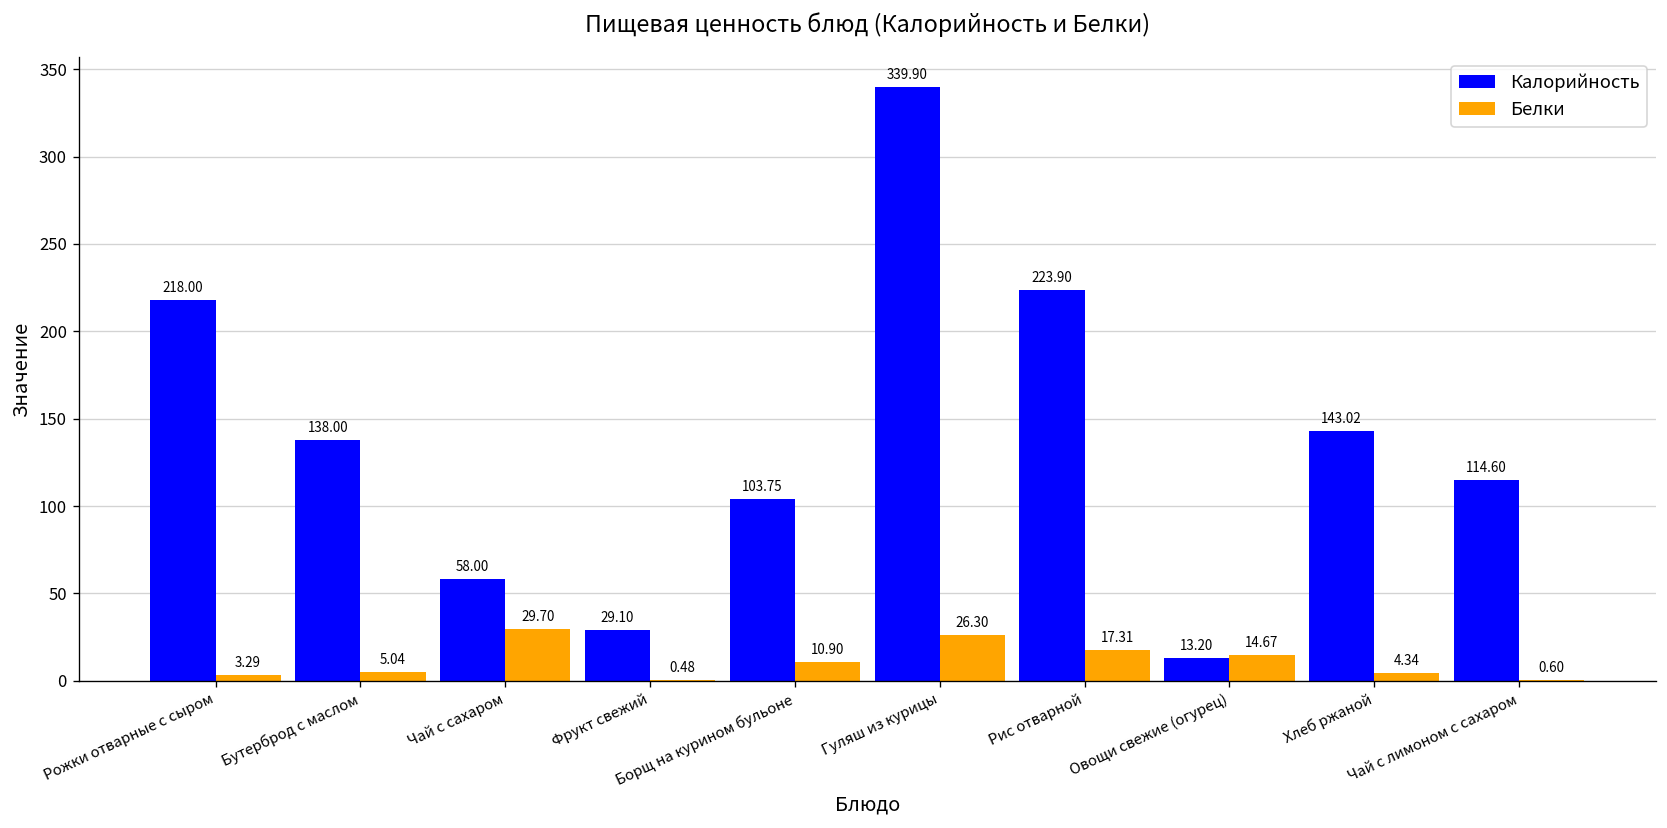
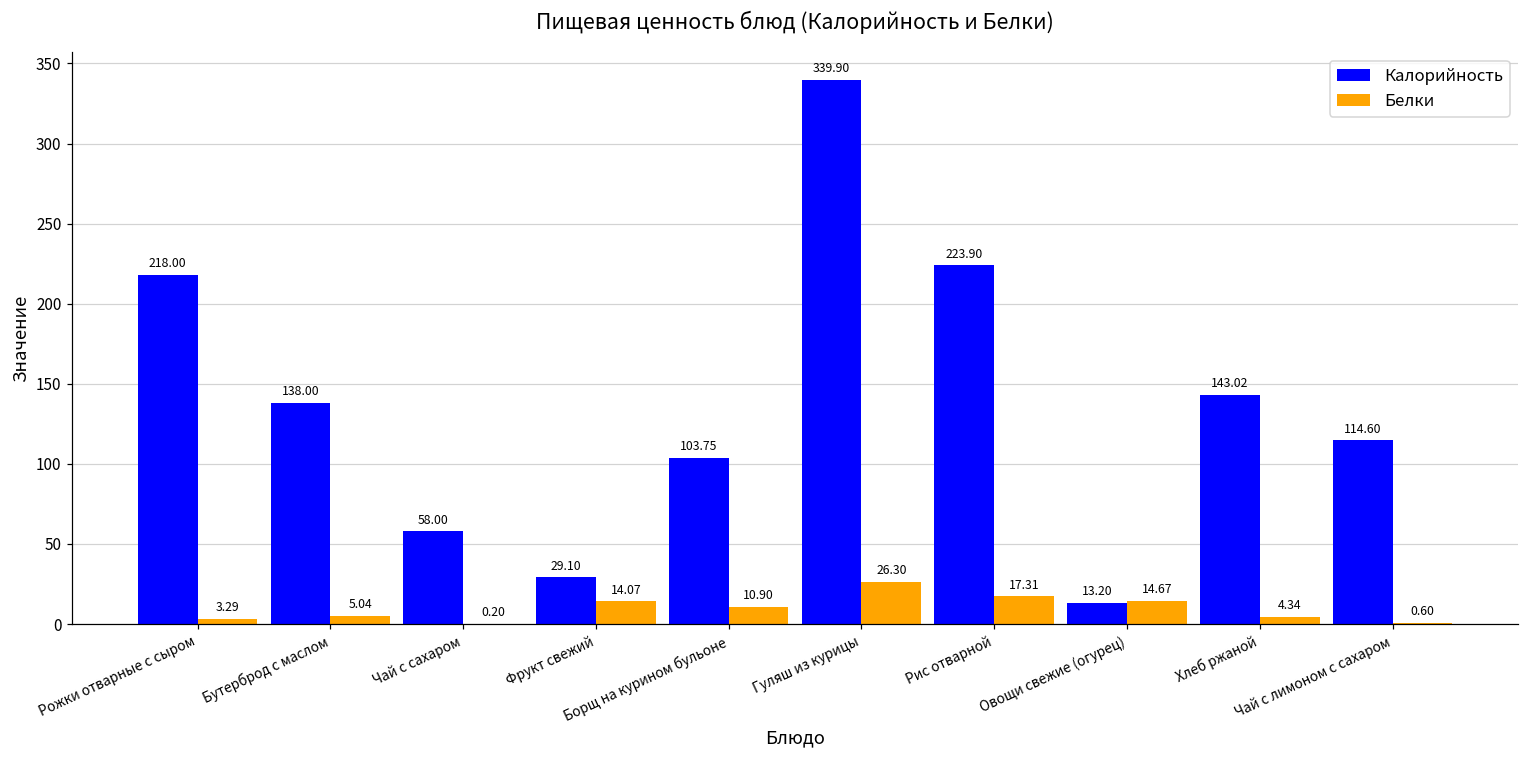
Белки, Чай с сахаром: 29.70 -> 0.20
Белки, Фрукт свежий: 0.48 -> 14.07
